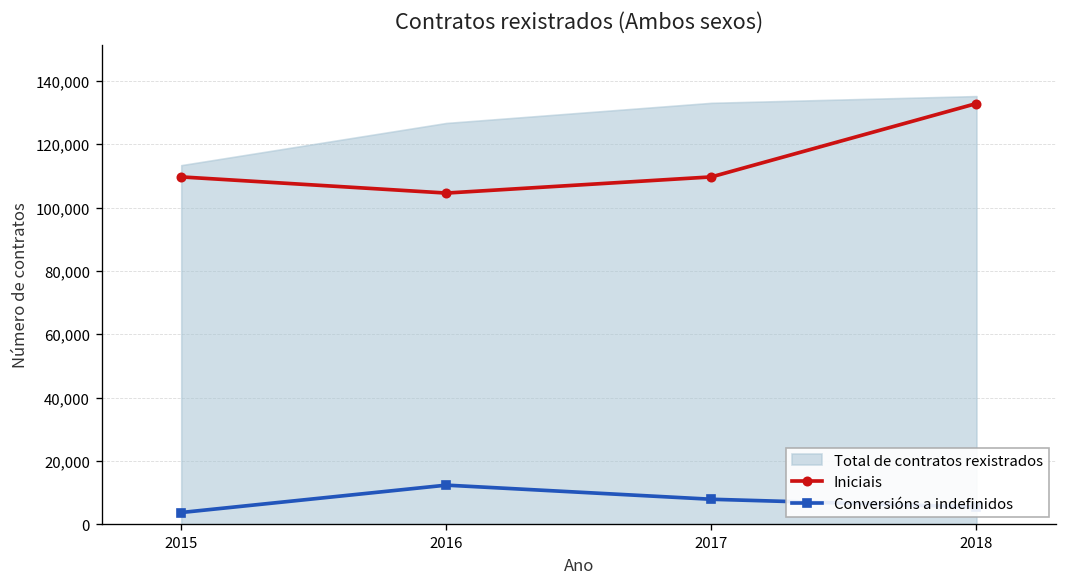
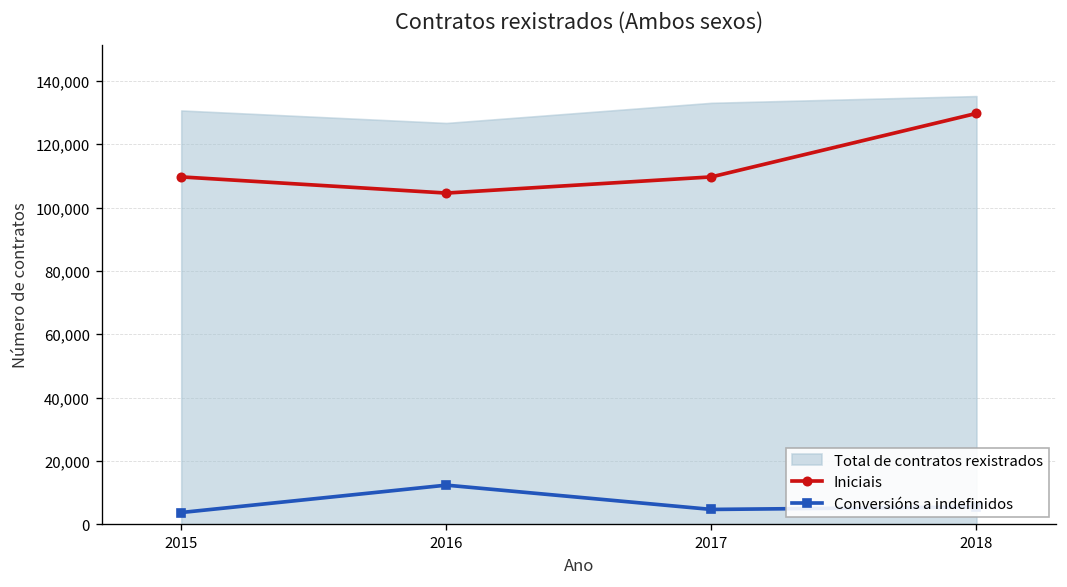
Total de contratos rexistrados, 2015: 113,000 -> 131,000
Conversións a indefinidos, 2017: 8,000 -> 5,000
Iniciais, 2018: 133,000 -> 130,000
